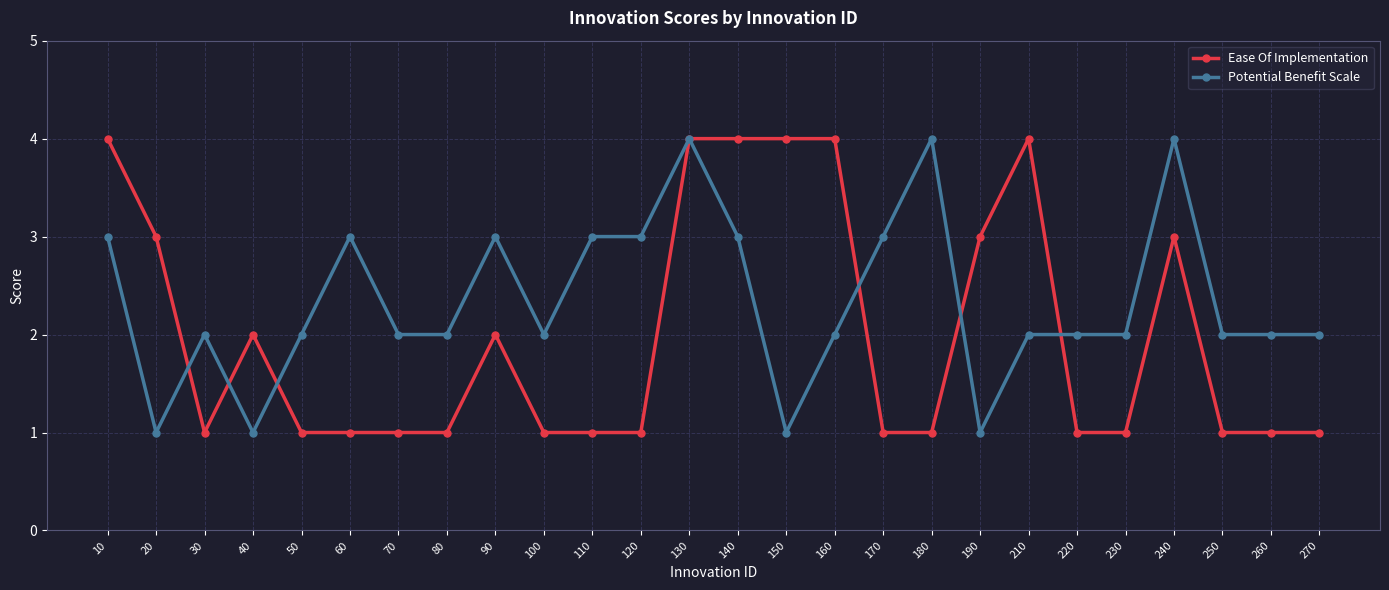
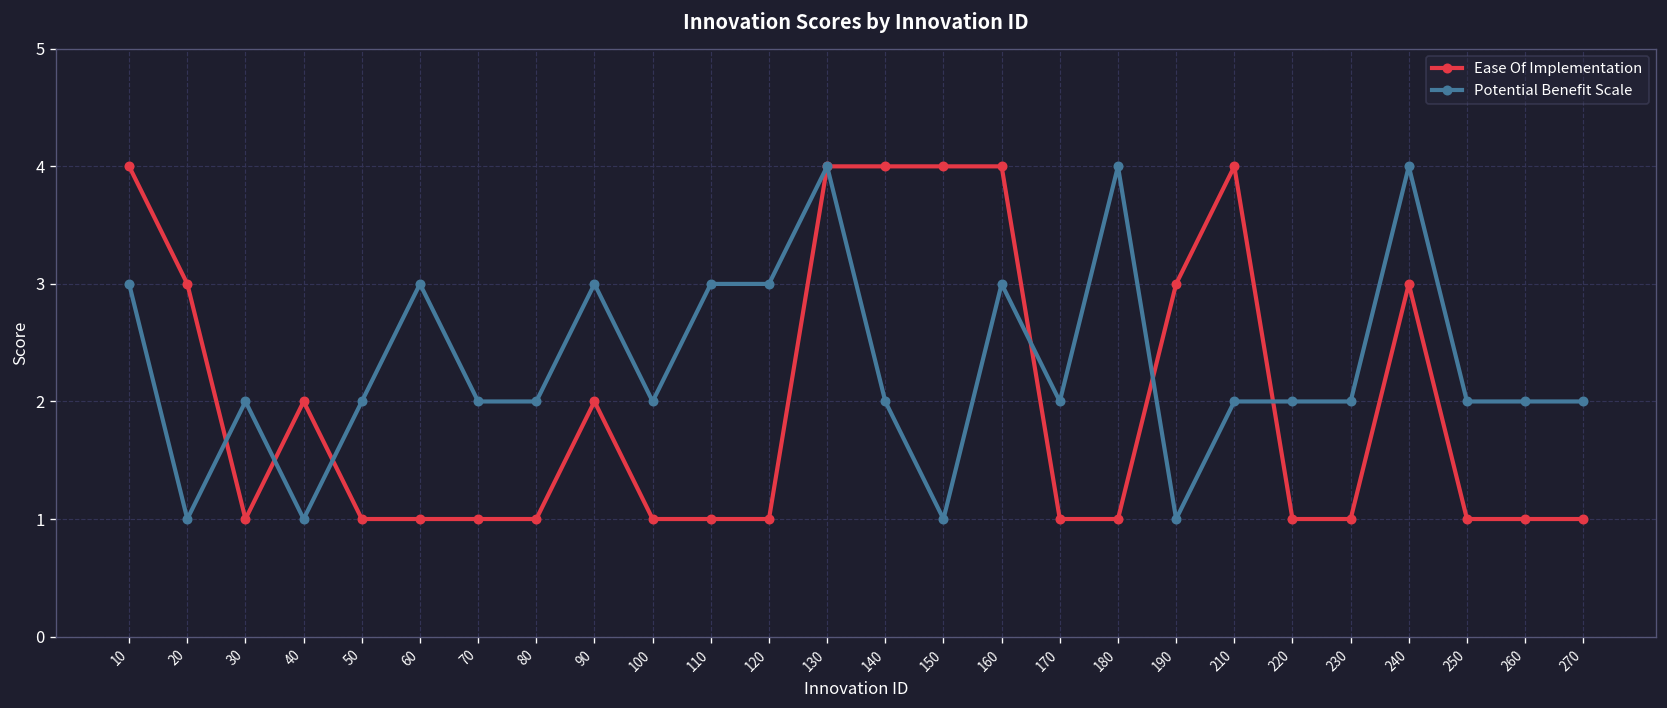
Potential Benefit Scale, 140: 3 -> 2
Potential Benefit Scale, 160: 2 -> 3
Potential Benefit Scale, 170: 3 -> 2
